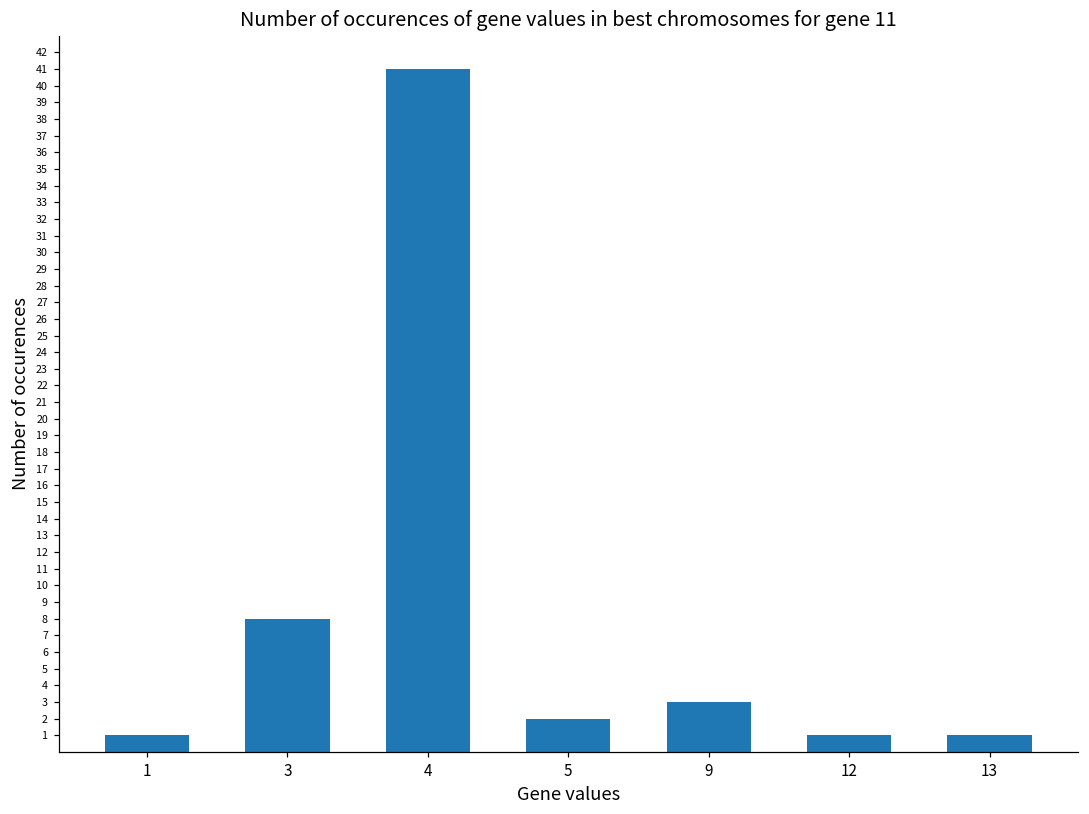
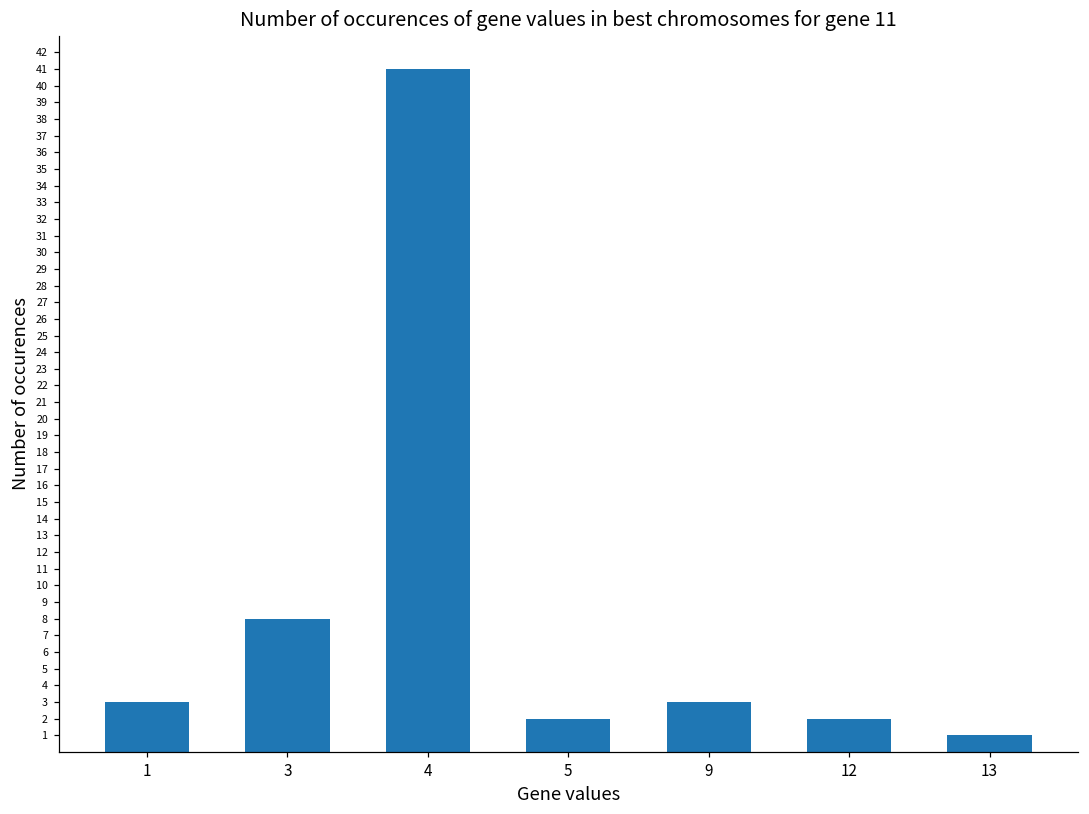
1: 1 -> 3
12: 1 -> 2
